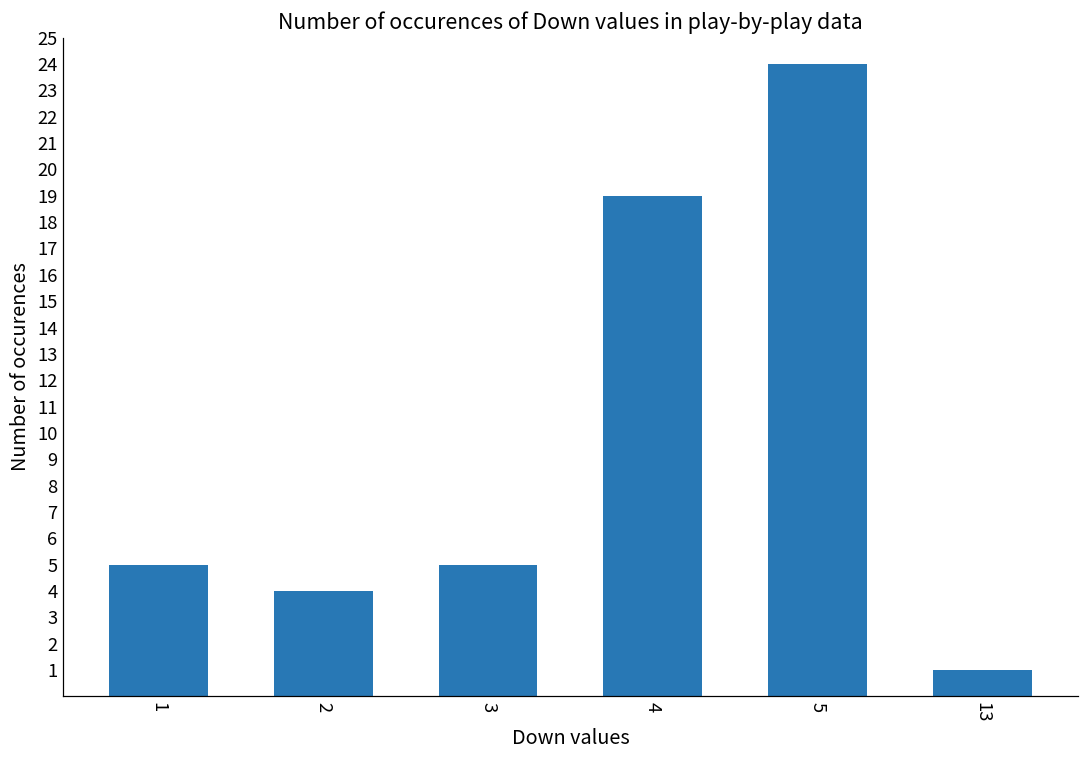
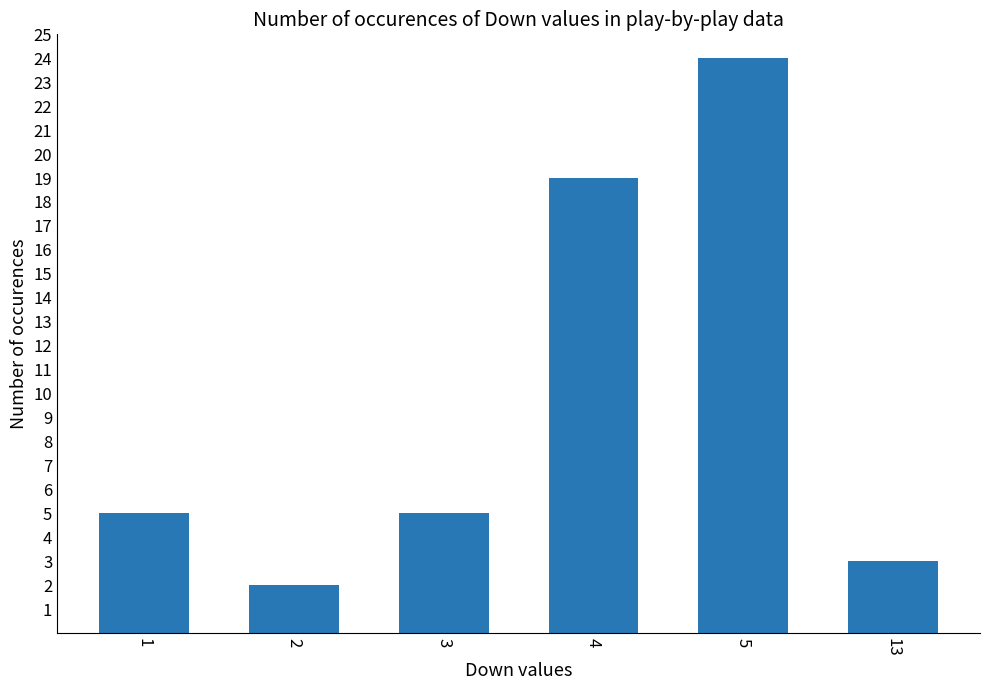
2: 4 -> 2
13: 1 -> 3
